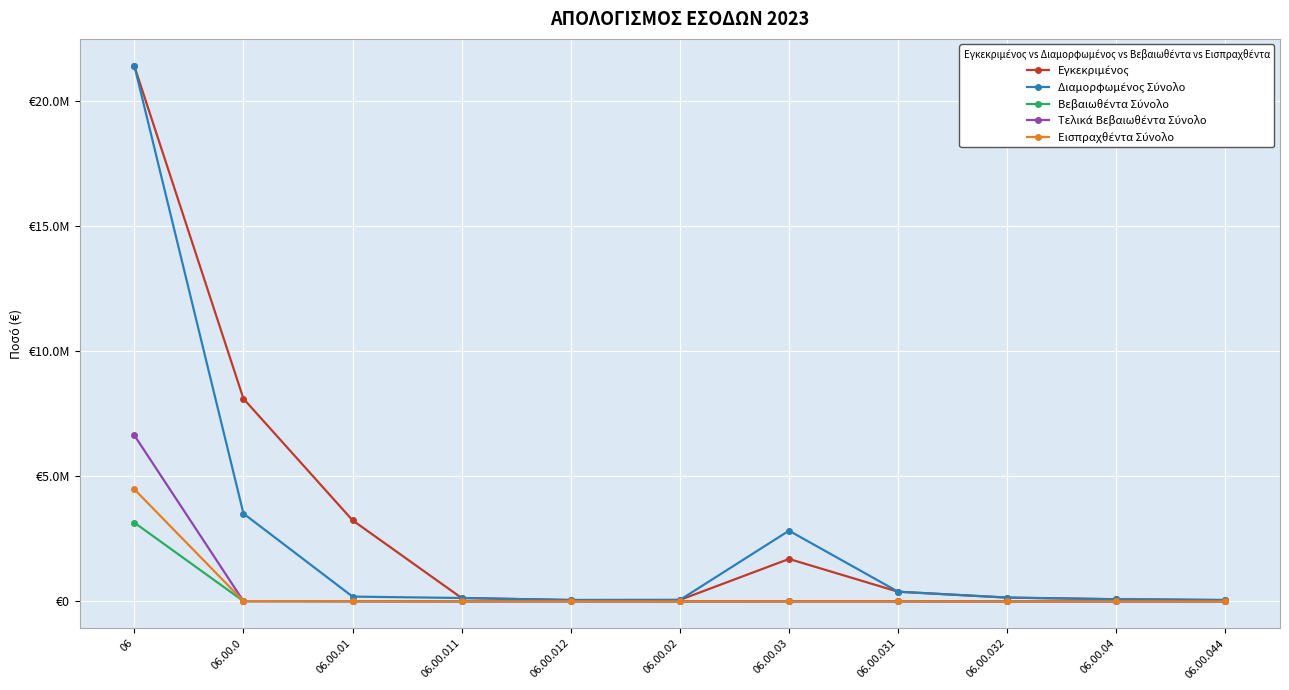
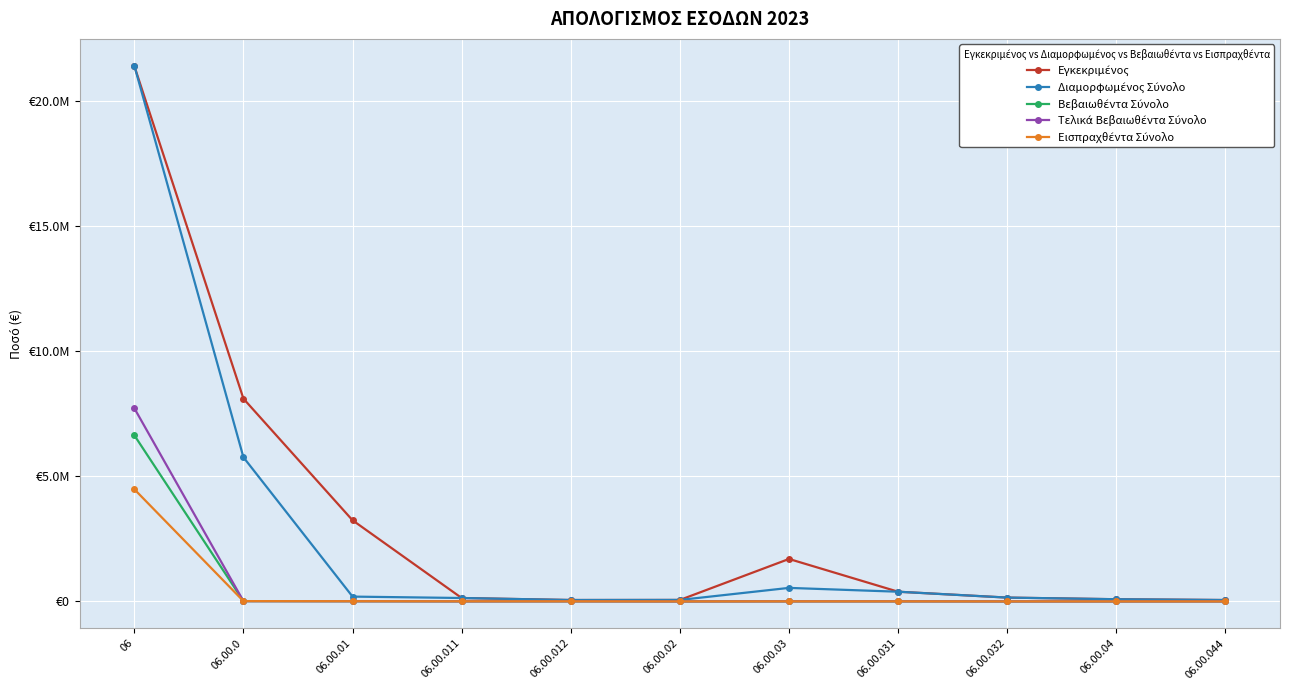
Βεβαιωθέντα Σύνολο, 06: €3200000 -> €6600000
Τελικά Βεβαιωθέντα Σύνολο, 06: €6600000 -> €7700000
Διαμορφωμένος Σύνολο, 06.00.0: €3500000 -> €5800000
Διαμορφωμένος Σύνολο, 06.00.03: €2800000 -> €500000
